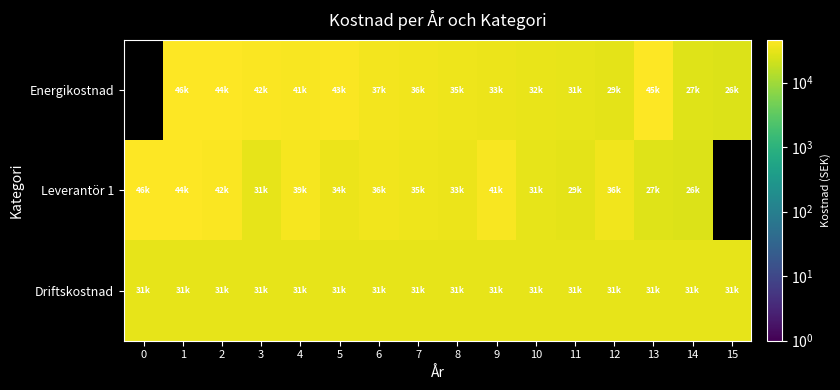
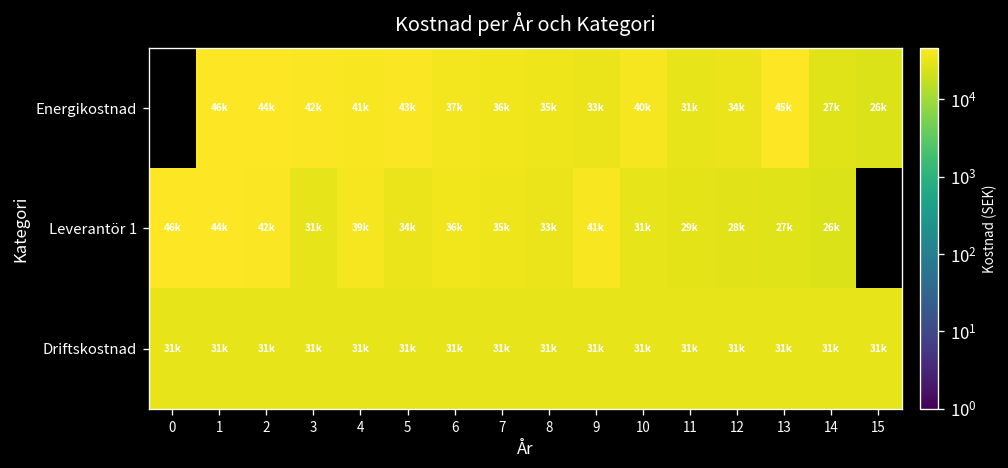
Energikostnad, 10: 32k -> 40k
Energikostnad, 12: 29k -> 34k
Leverantör 1, 12: 36k -> 28k
